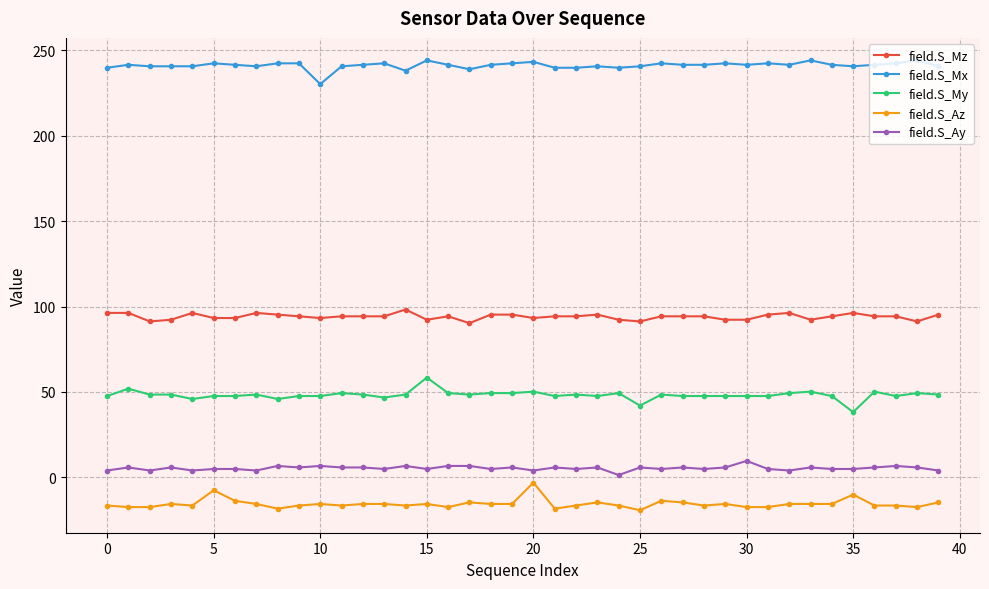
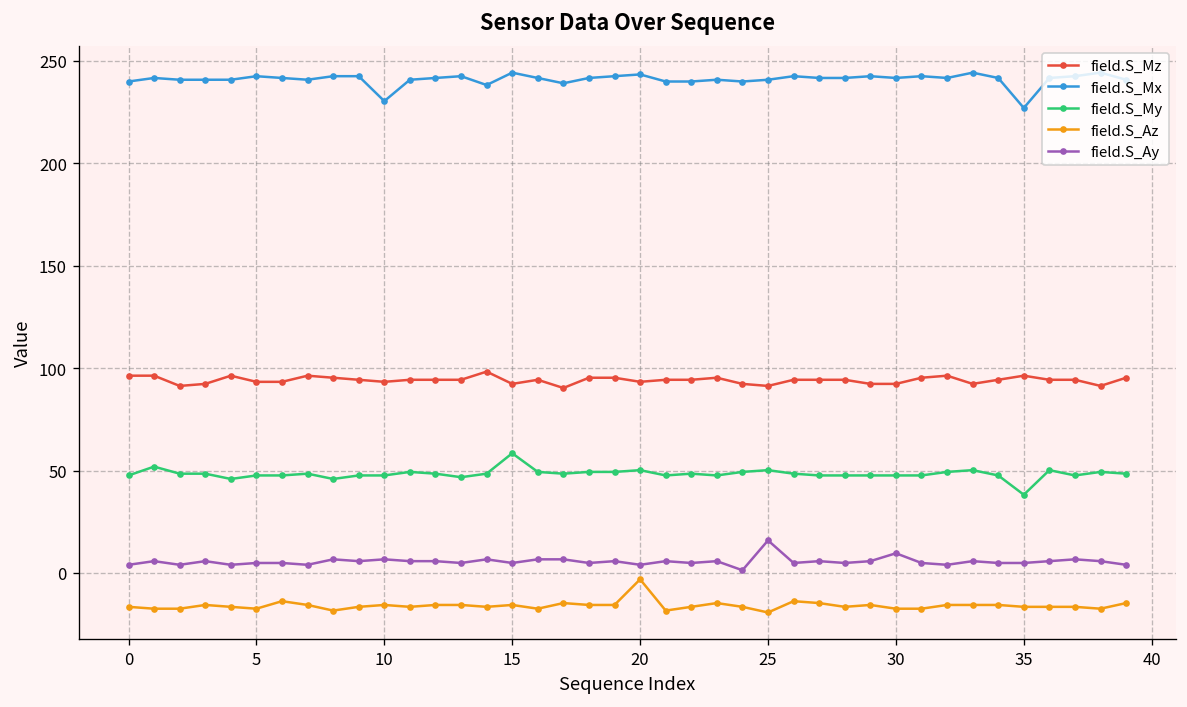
field.S_Az, 5: -8 -> -17
field.S_My, 25: 42 -> 50
field.S_Ay, 25: 6 -> 16
field.S_Mx, 35: 241 -> 227
field.S_Az, 35: -10 -> -17
